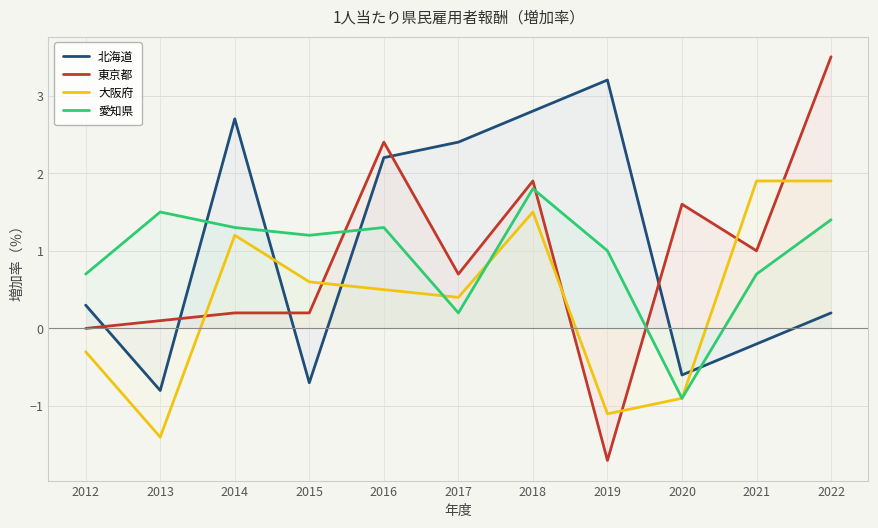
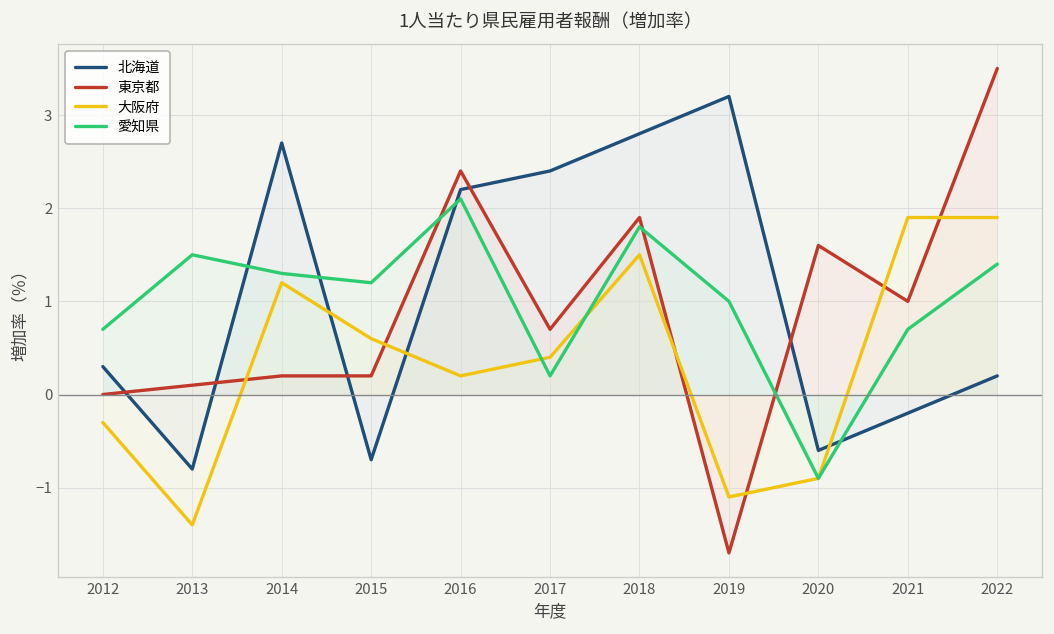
大阪府, 2016: 0.5 -> 0.2
愛知県, 2016: 1.3 -> 2.1
